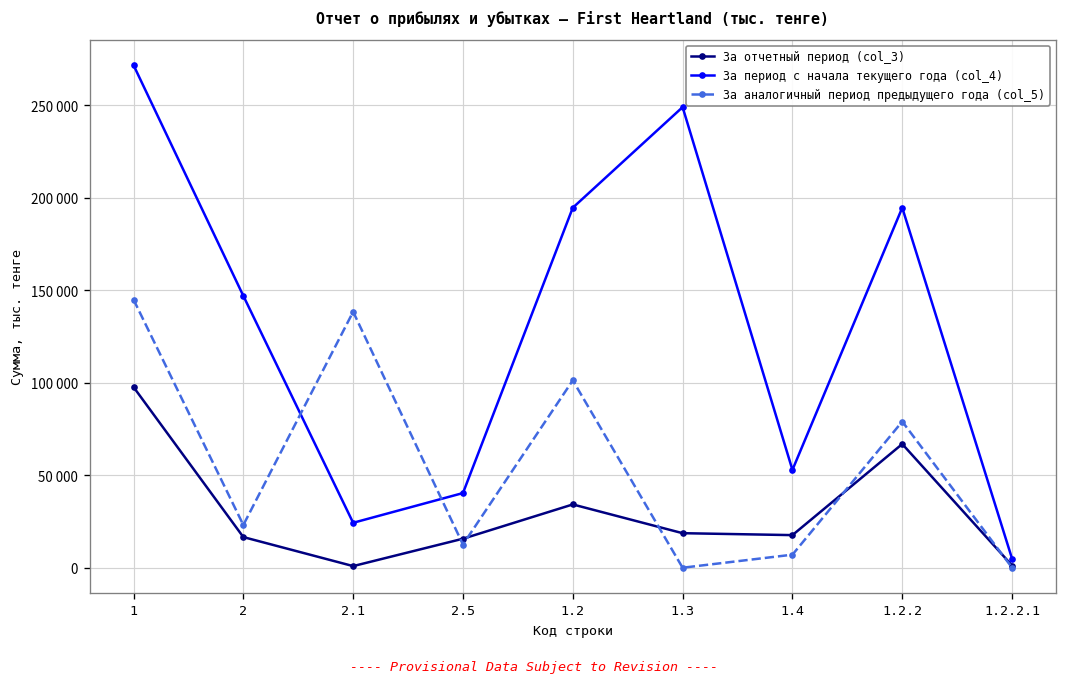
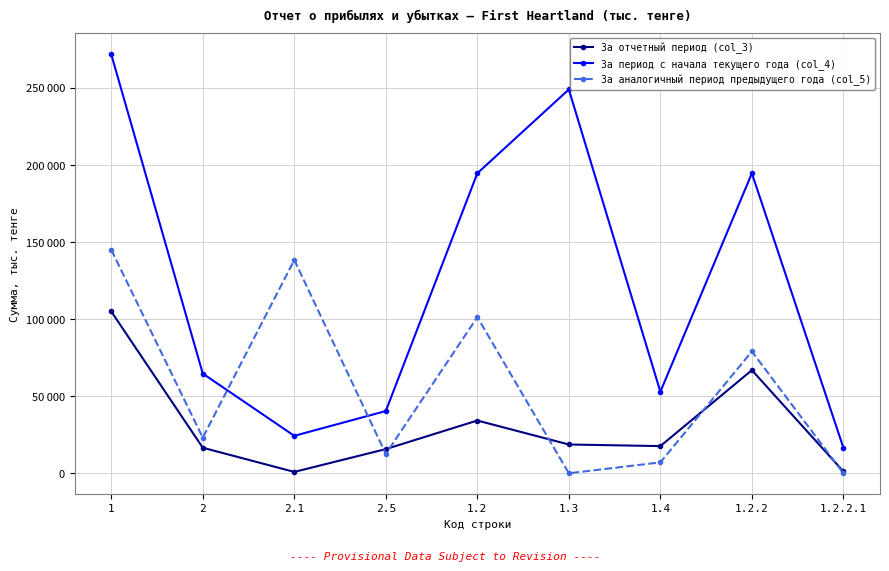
За отчетный период (col_3), 1: 98000 -> 105000
За период с начала текущего года (col_4), 2: 147000 -> 65000
За период с начала текущего года (col_4), 1.2.2.1: 5000 -> 17000
